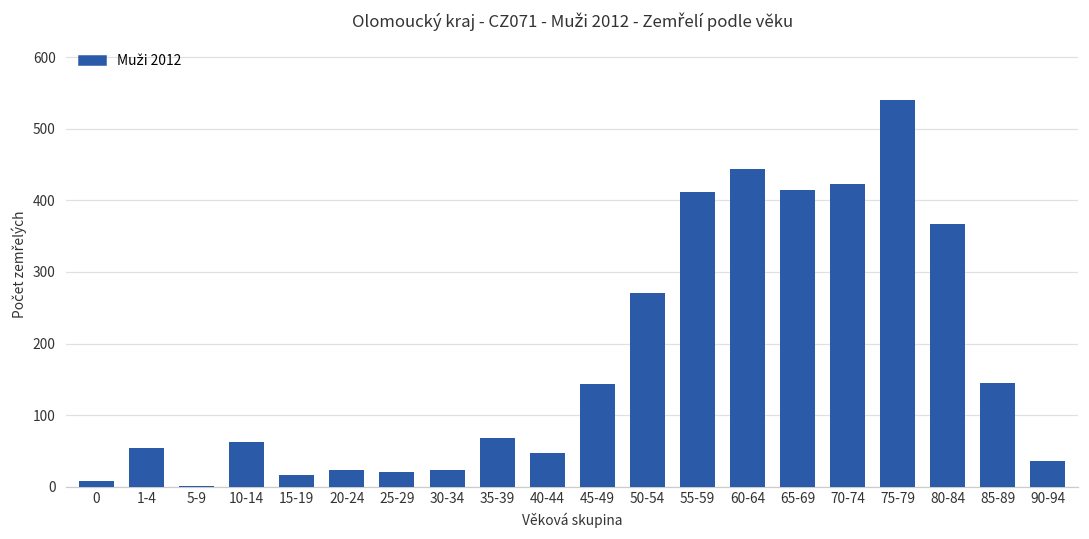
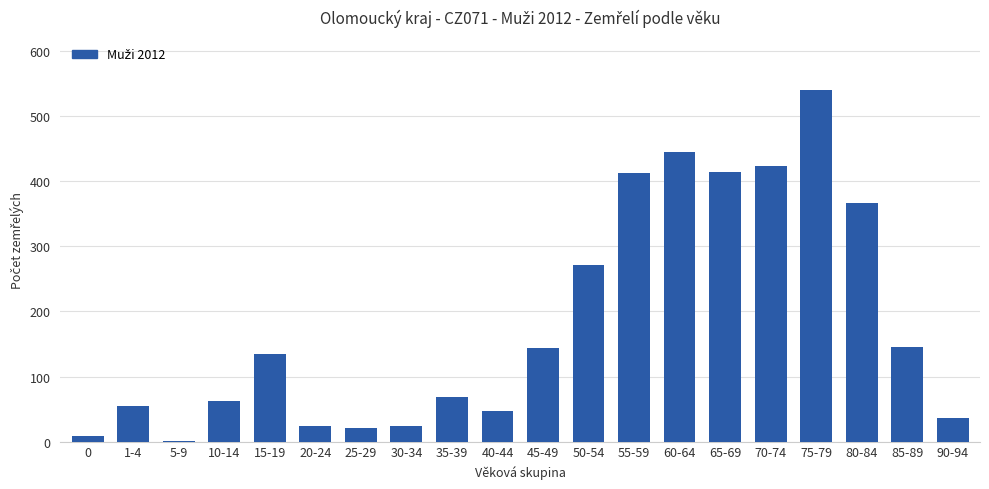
15-19: 20 -> 130
